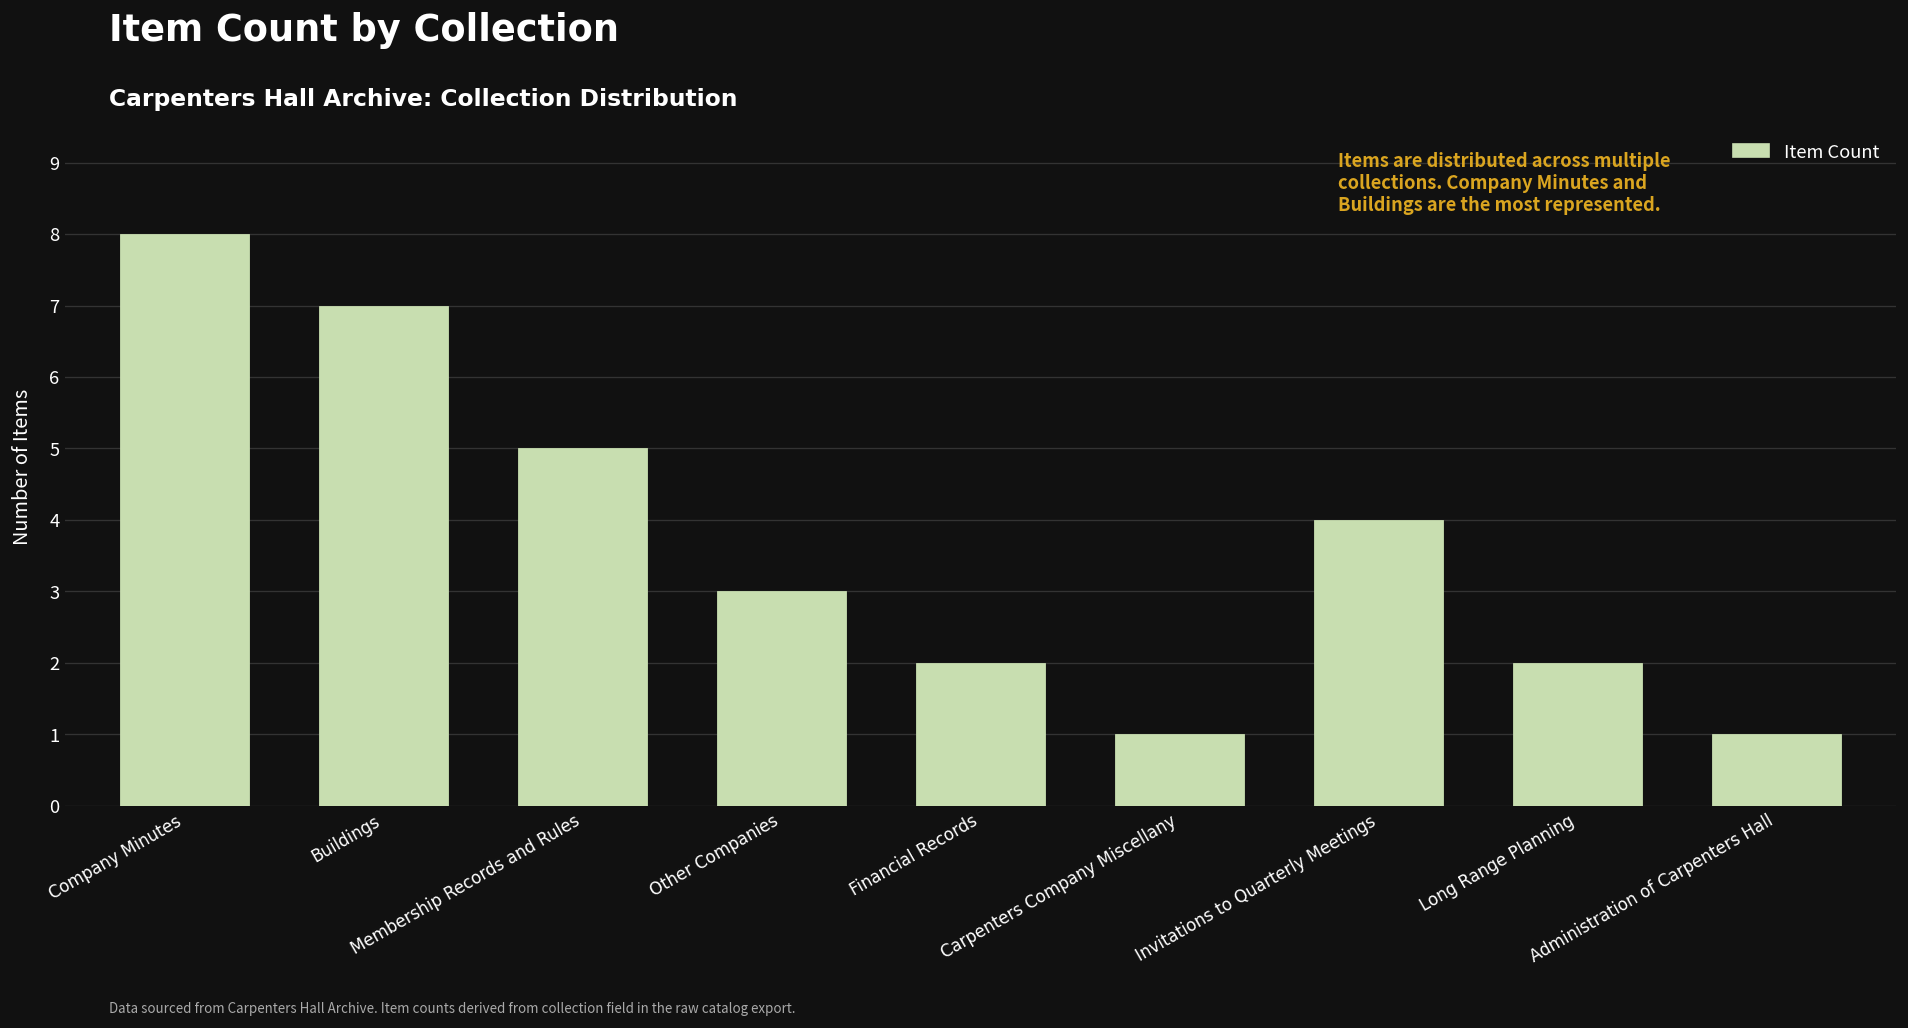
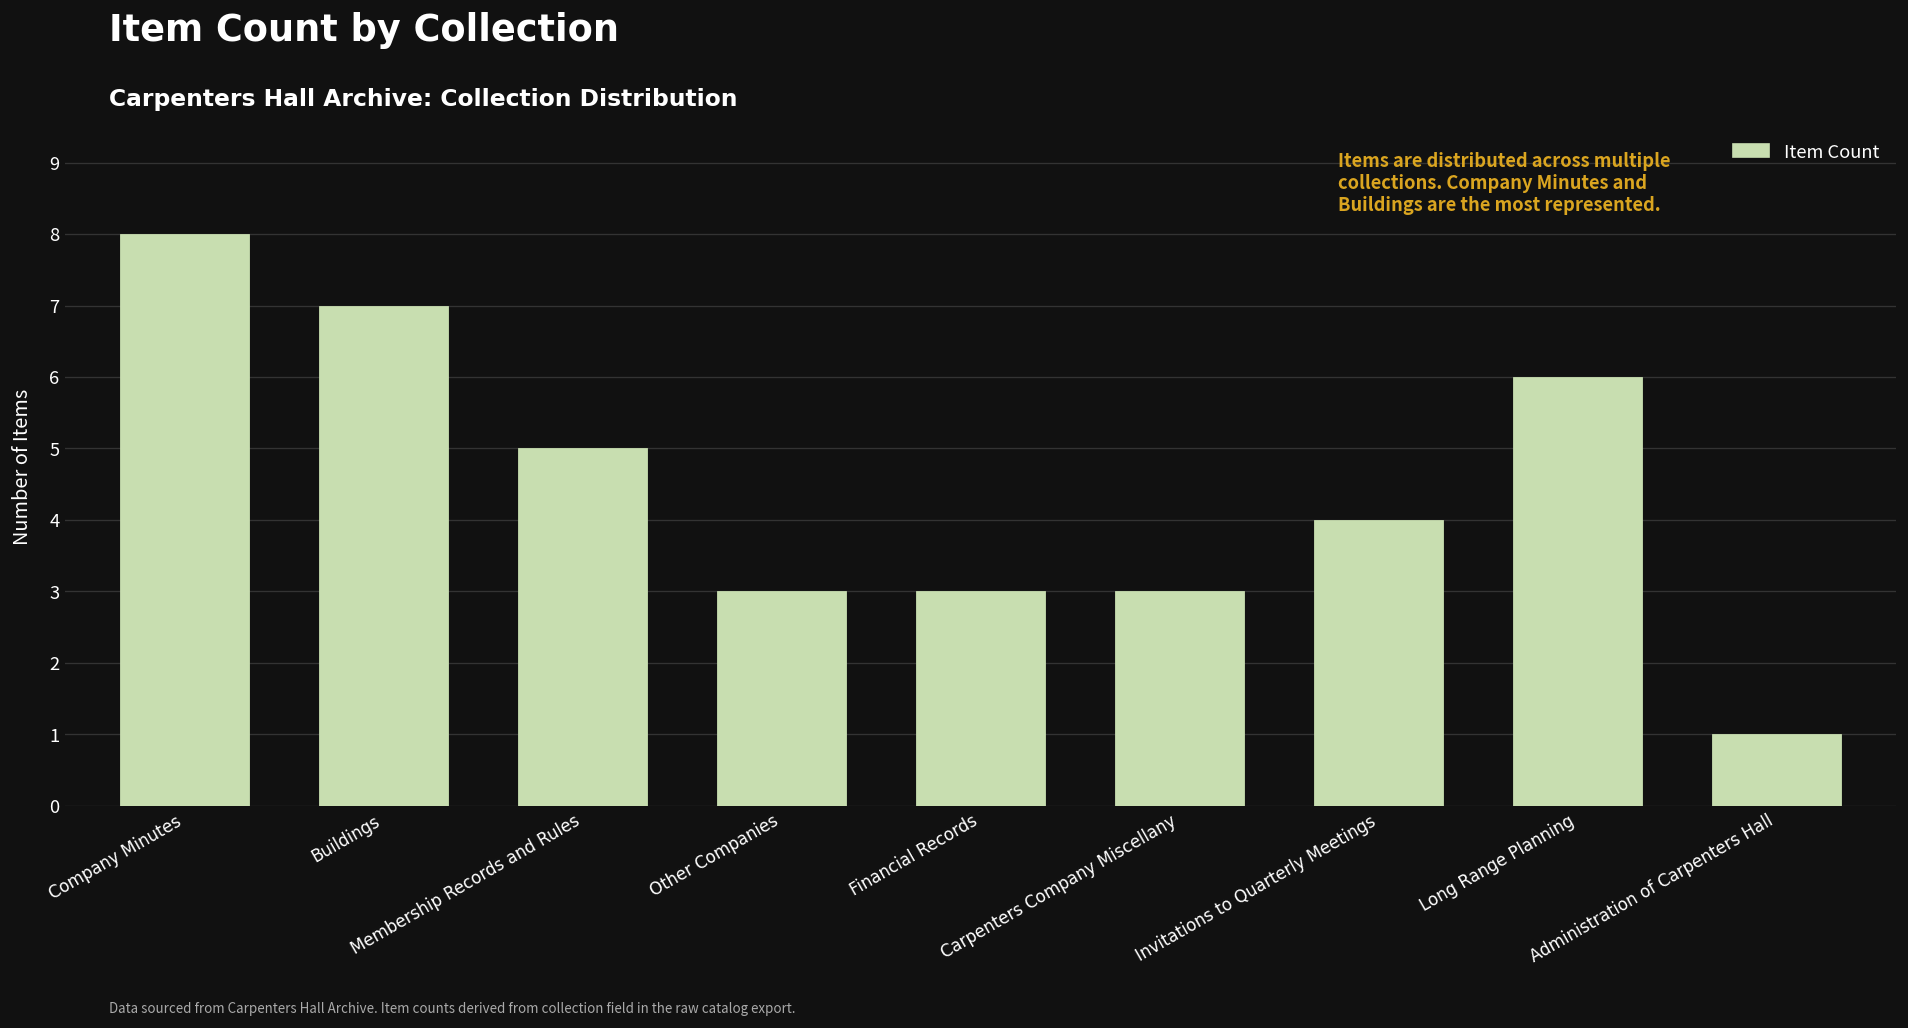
Financial Records: 2 -> 3
Carpenters Company Miscellany: 1 -> 3
Long Range Planning: 2 -> 6
